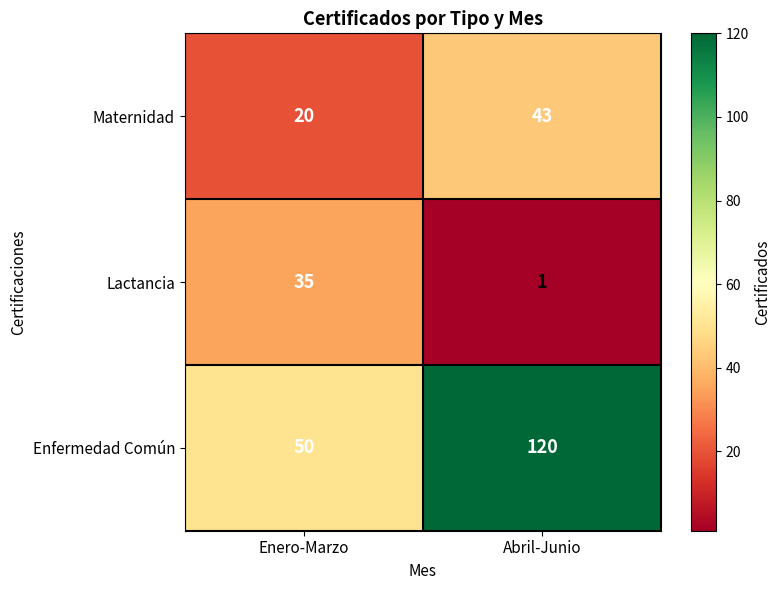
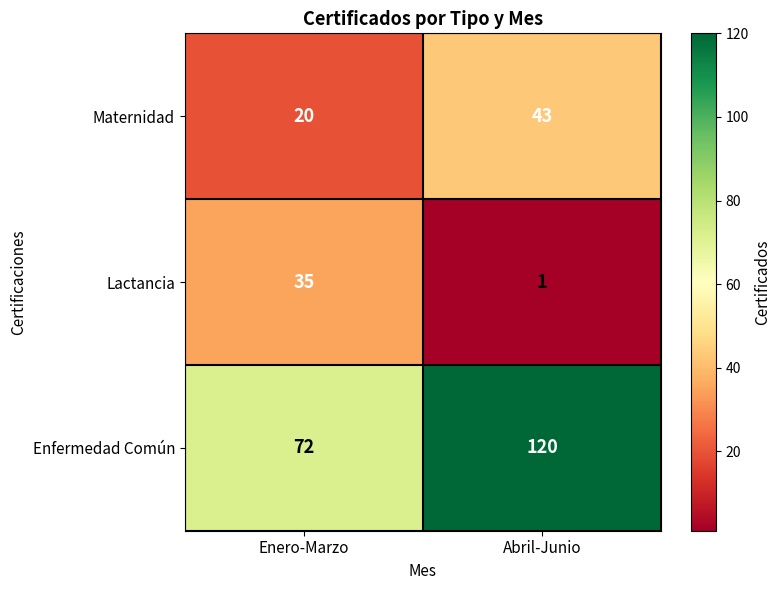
Enfermedad Común, Enero-Marzo: 50 -> 72
